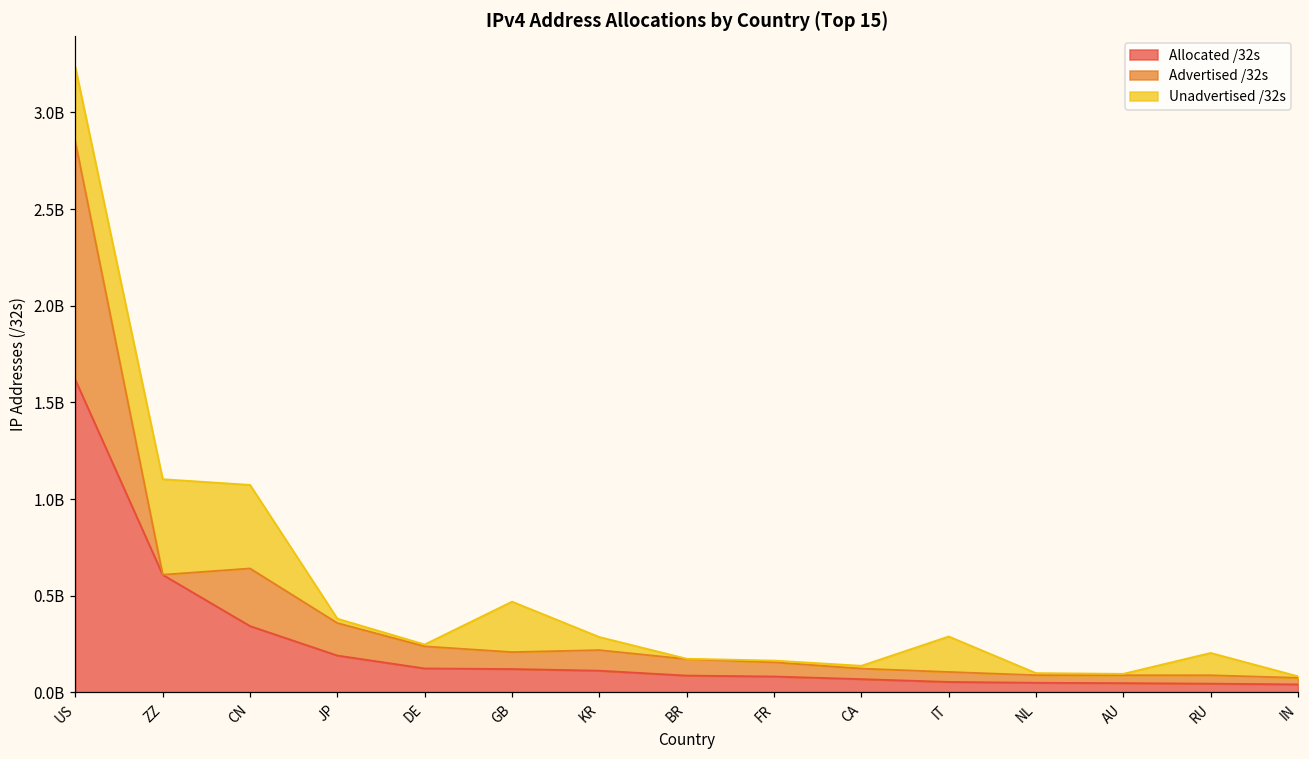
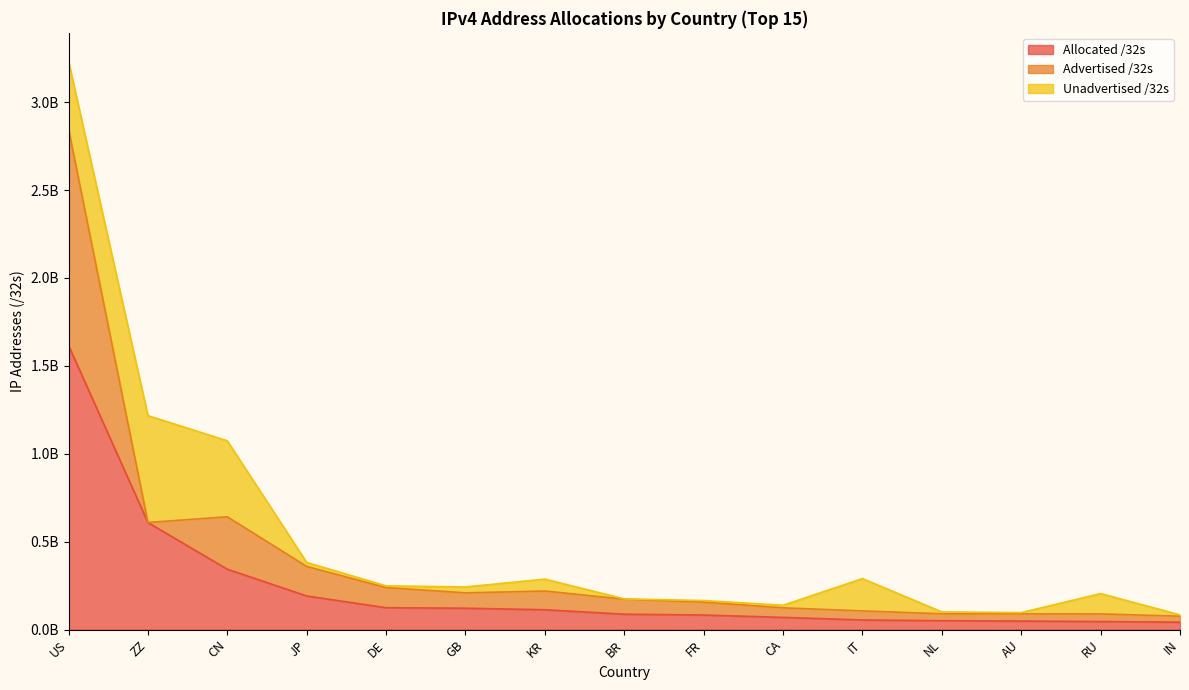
Unadvertised /32s, ZZ: 490000000 -> 610000000
Unadvertised /32s, GB: 260000000 -> 30000000
